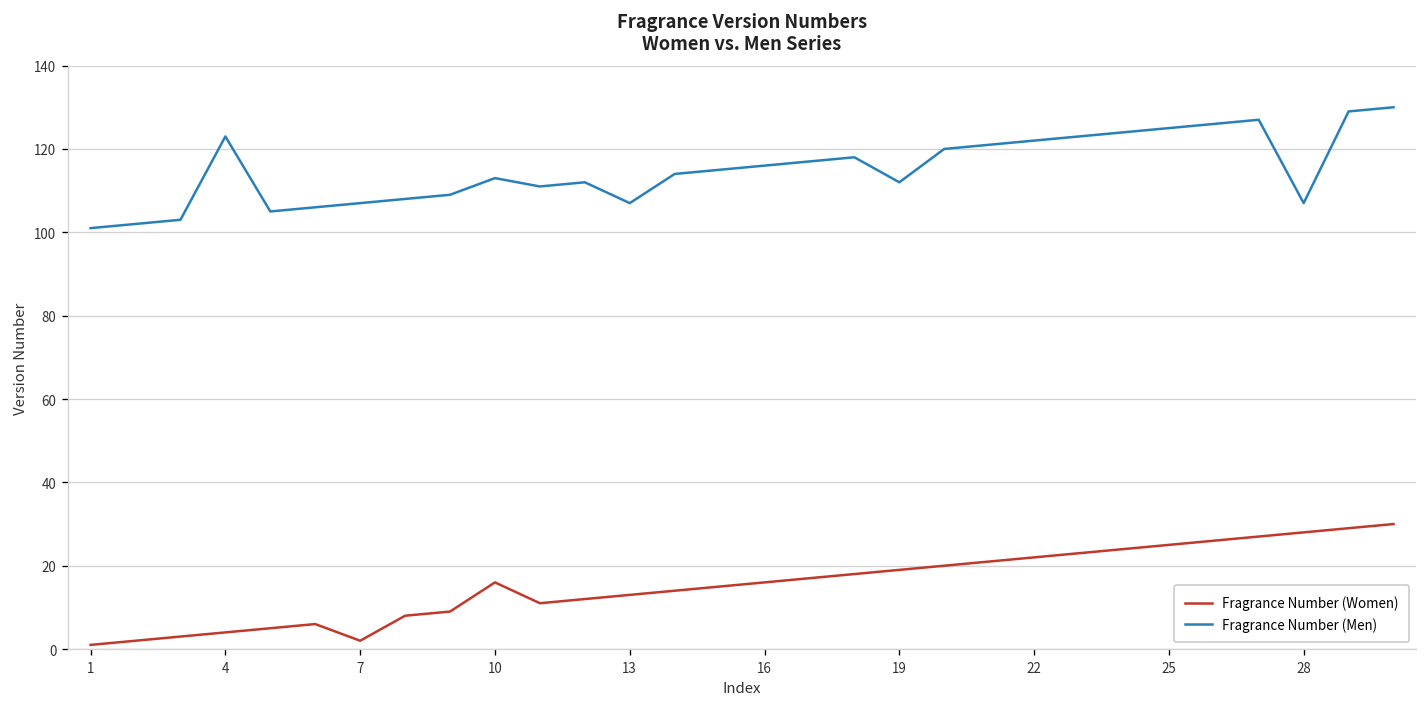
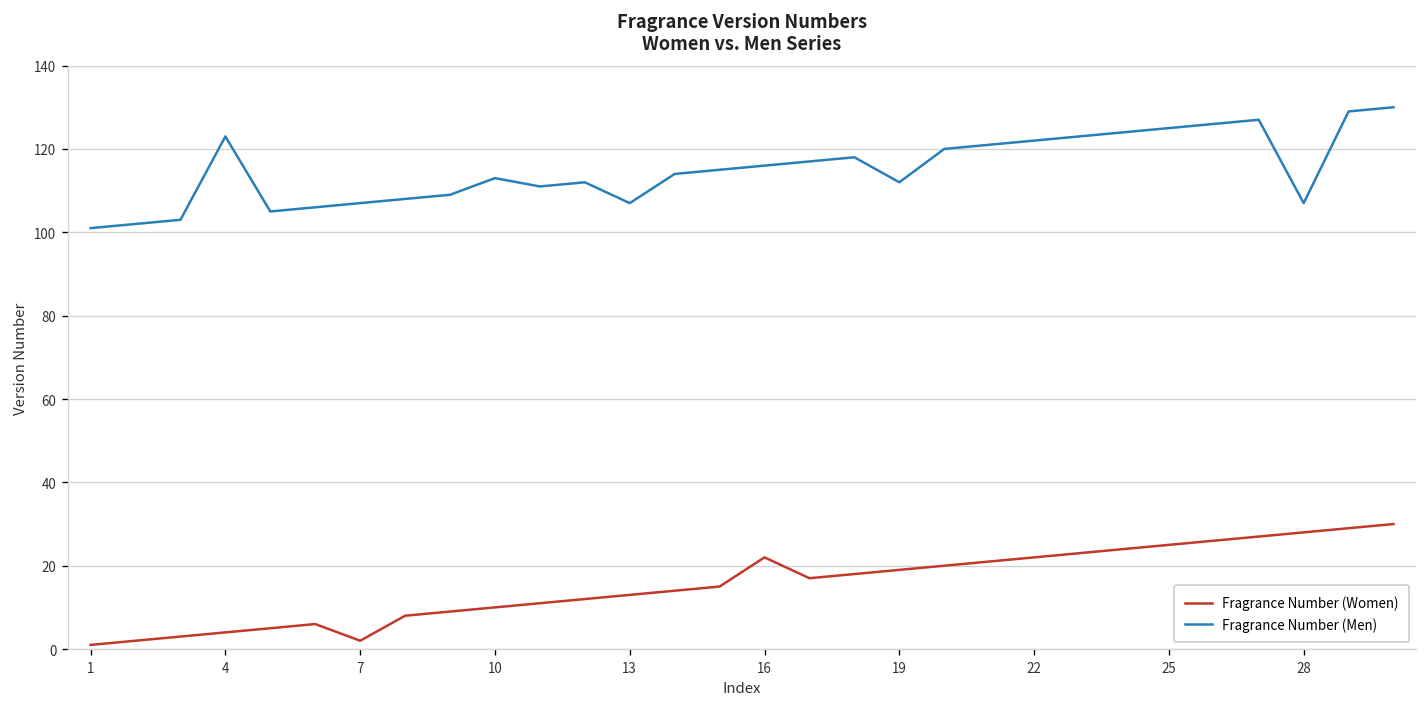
Fragrance Number (Women), 10: 16 -> 10
Fragrance Number (Women), 16: 16 -> 22
